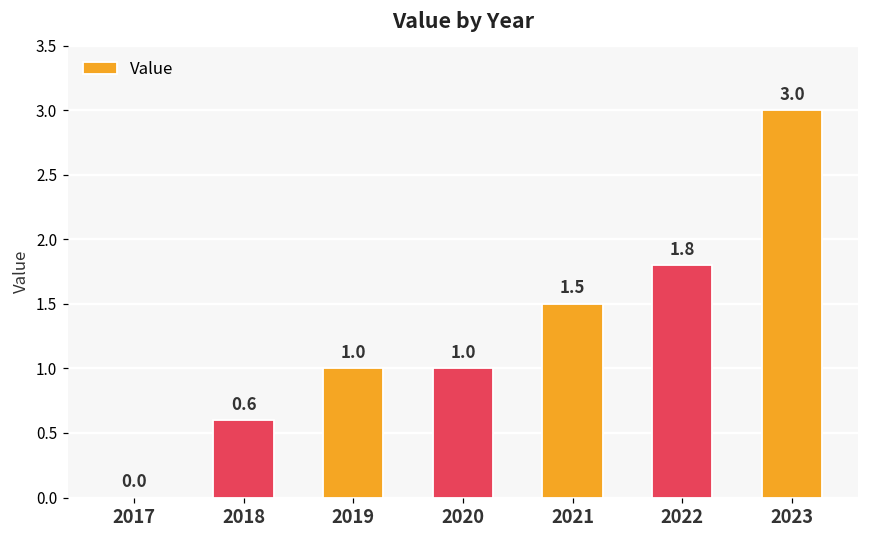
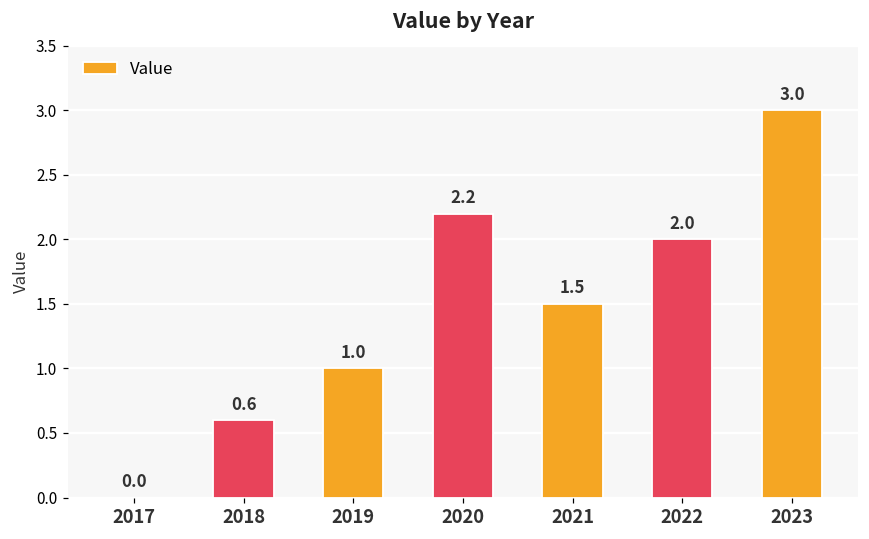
2020: 1.0 -> 2.2
2022: 1.8 -> 2.0
